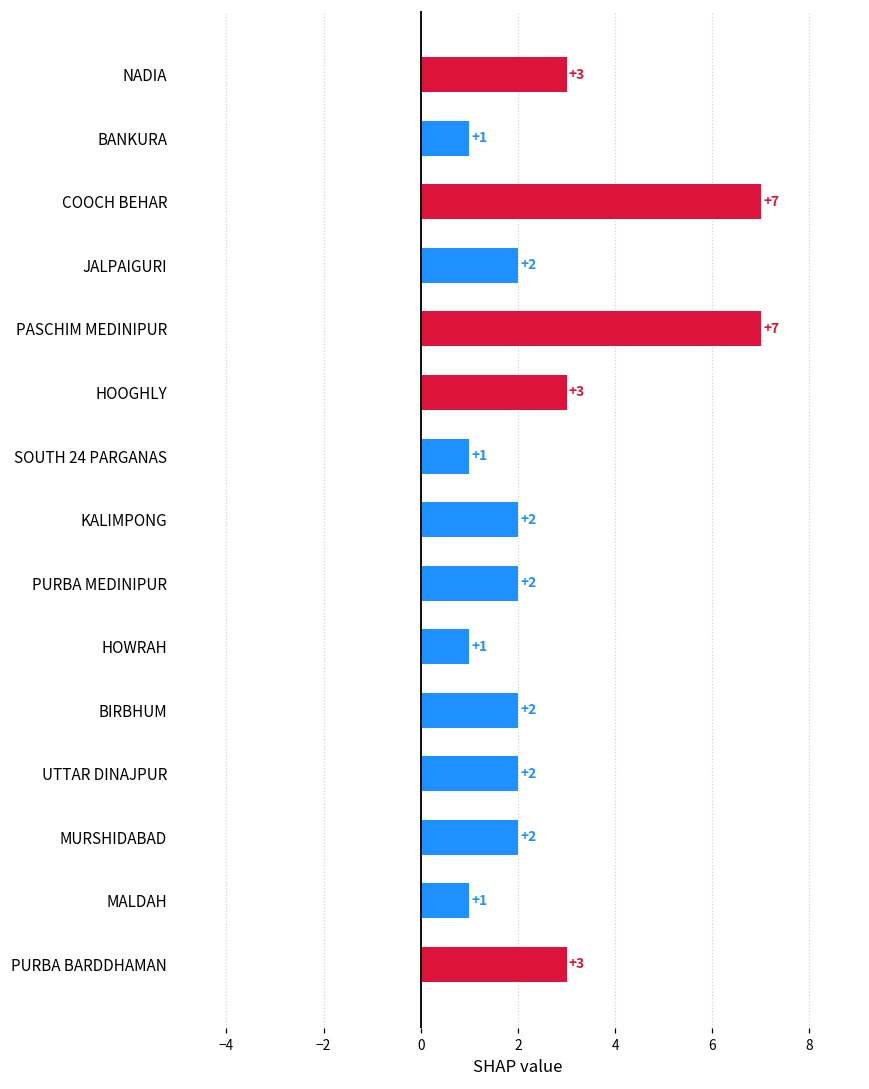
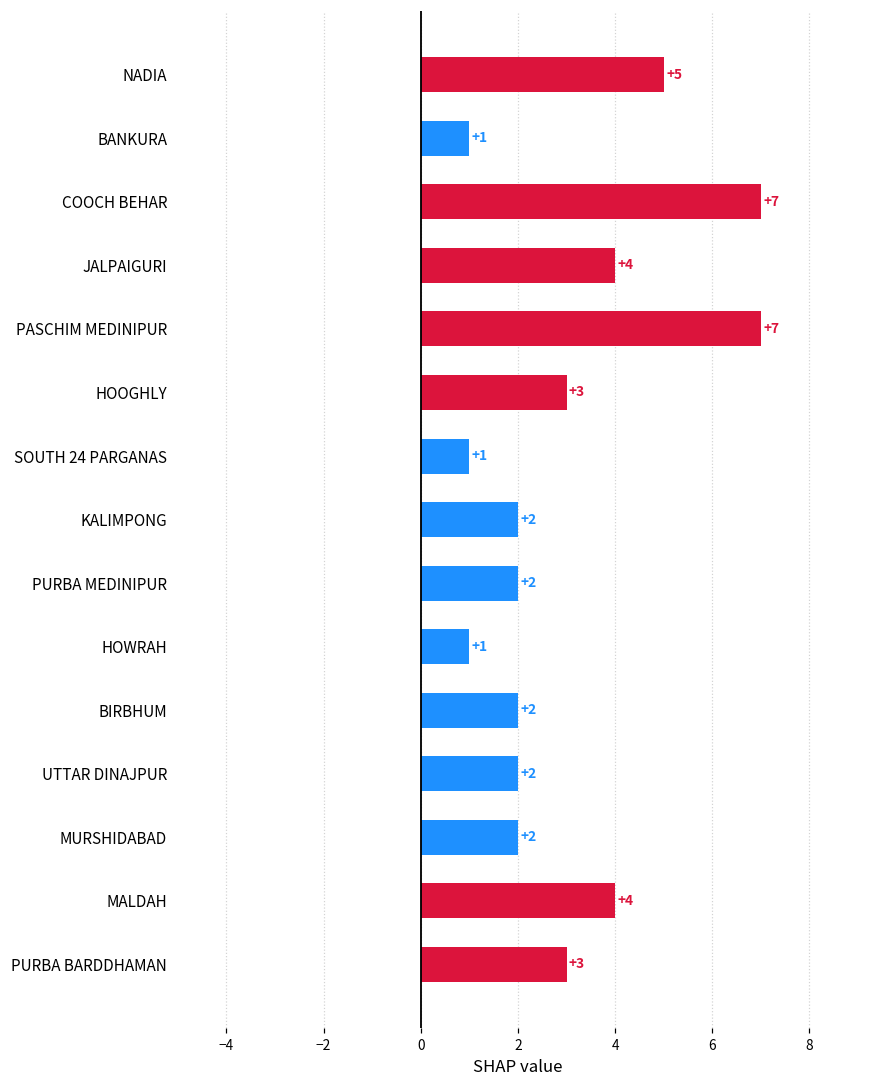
NADIA: +3 -> +5
JALPAIGURI: +2 -> +4
MALDAH: +1 -> +4
